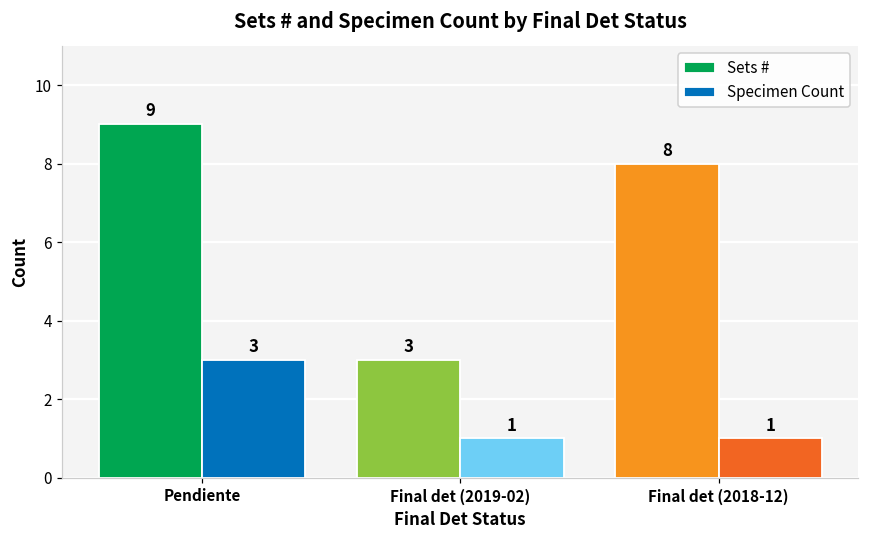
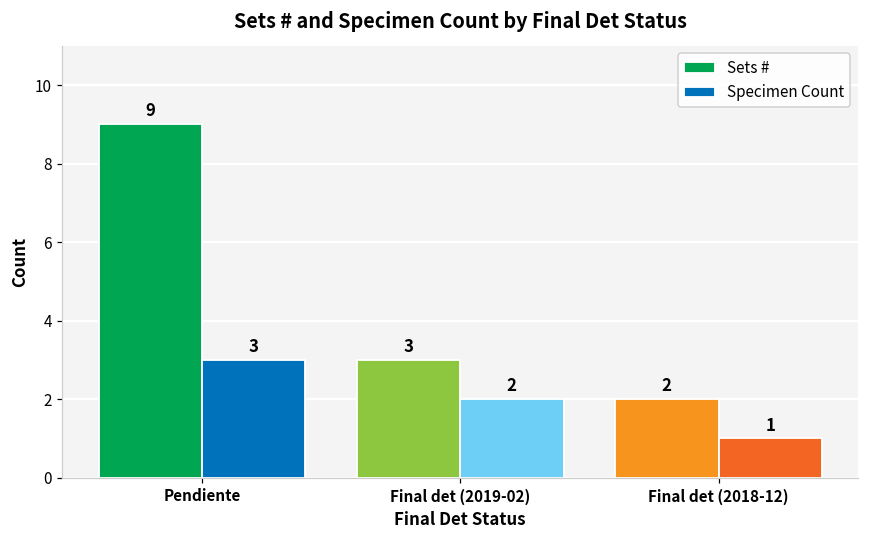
Specimen Count, Final det (2019-02): 1 -> 2
Sets #, Final det (2018-12): 8 -> 2
